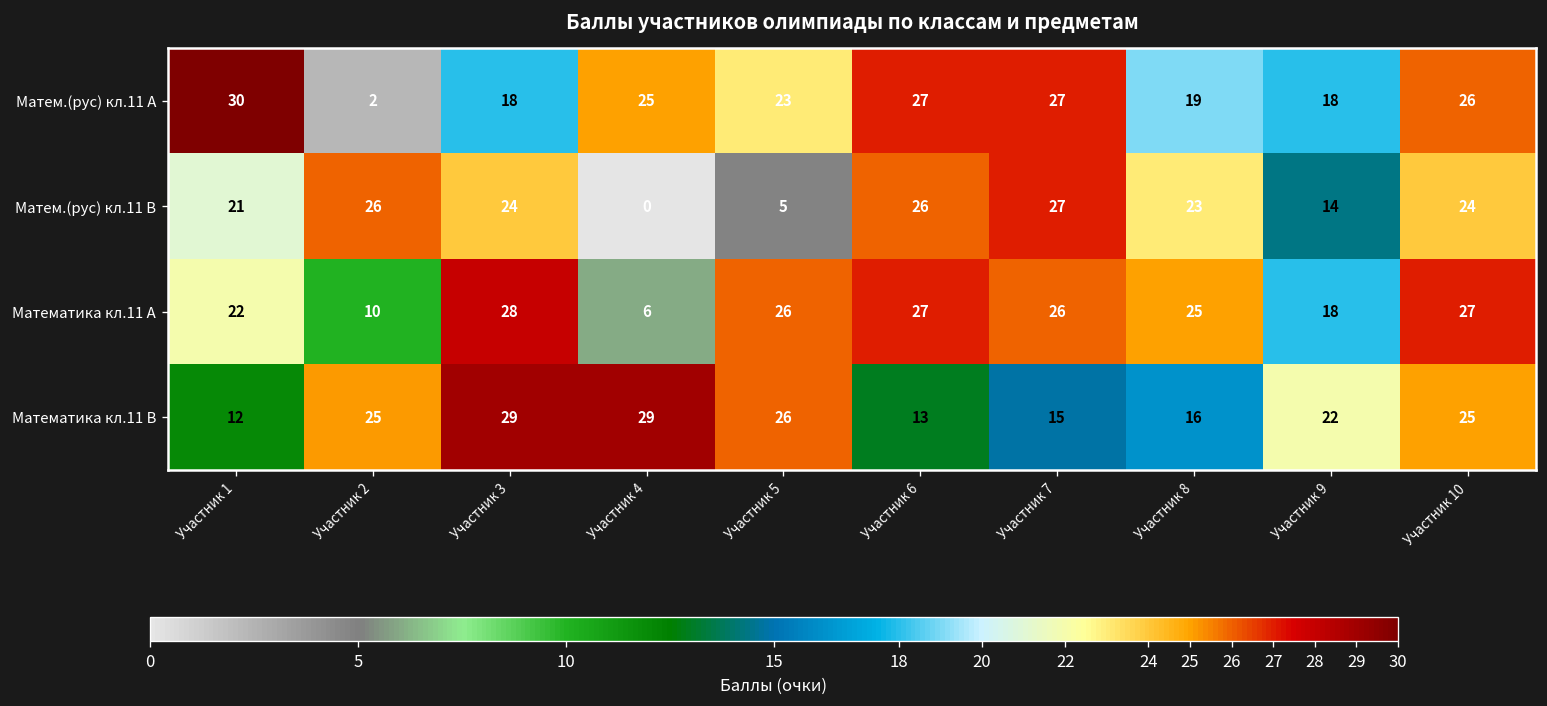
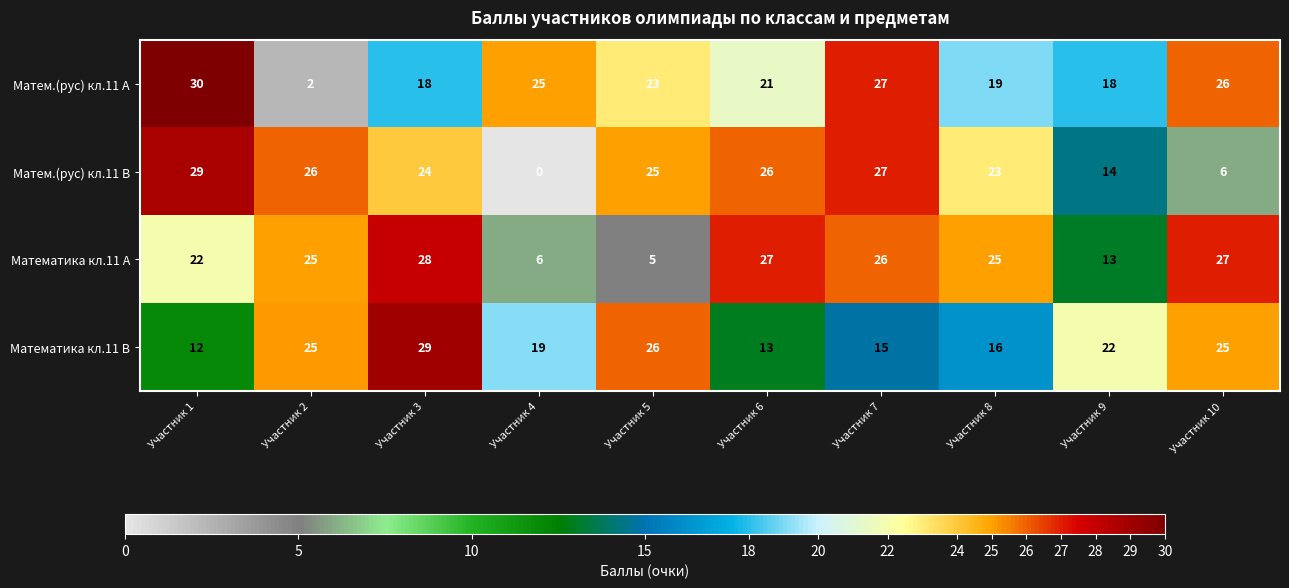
Матем.(рус) кл.11 A, Участник 6: 27 -> 21
Матем.(рус) кл.11 B, Участник 1: 21 -> 29
Матем.(рус) кл.11 B, Участник 5: 5 -> 25
Матем.(рус) кл.11 B, Участник 10: 24 -> 6
Математика кл.11 A, Участник 2: 10 -> 25
Математика кл.11 A, Участник 5: 26 -> 5
Математика кл.11 A, Участник 9: 18 -> 13
Математика кл.11 B, Участник 4: 29 -> 19
